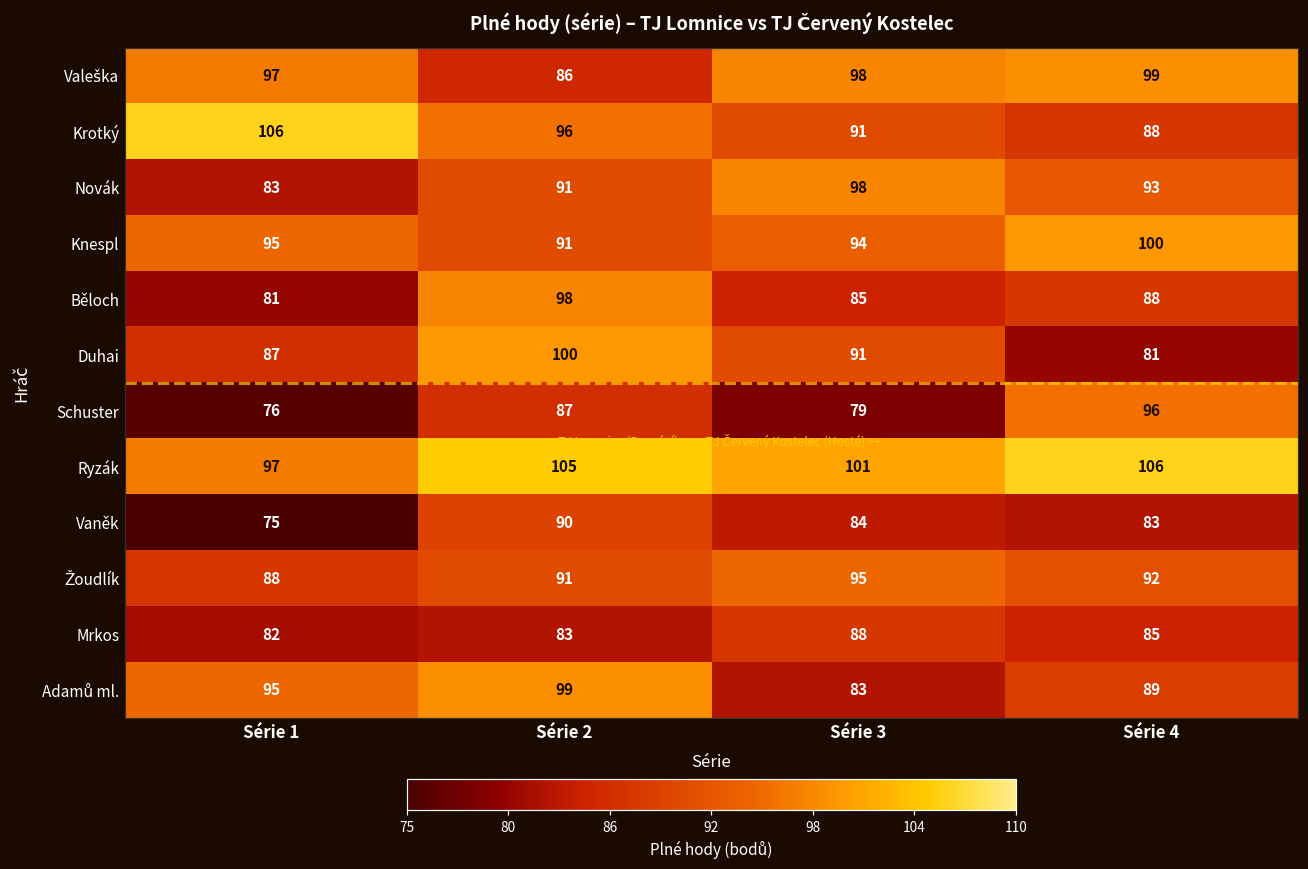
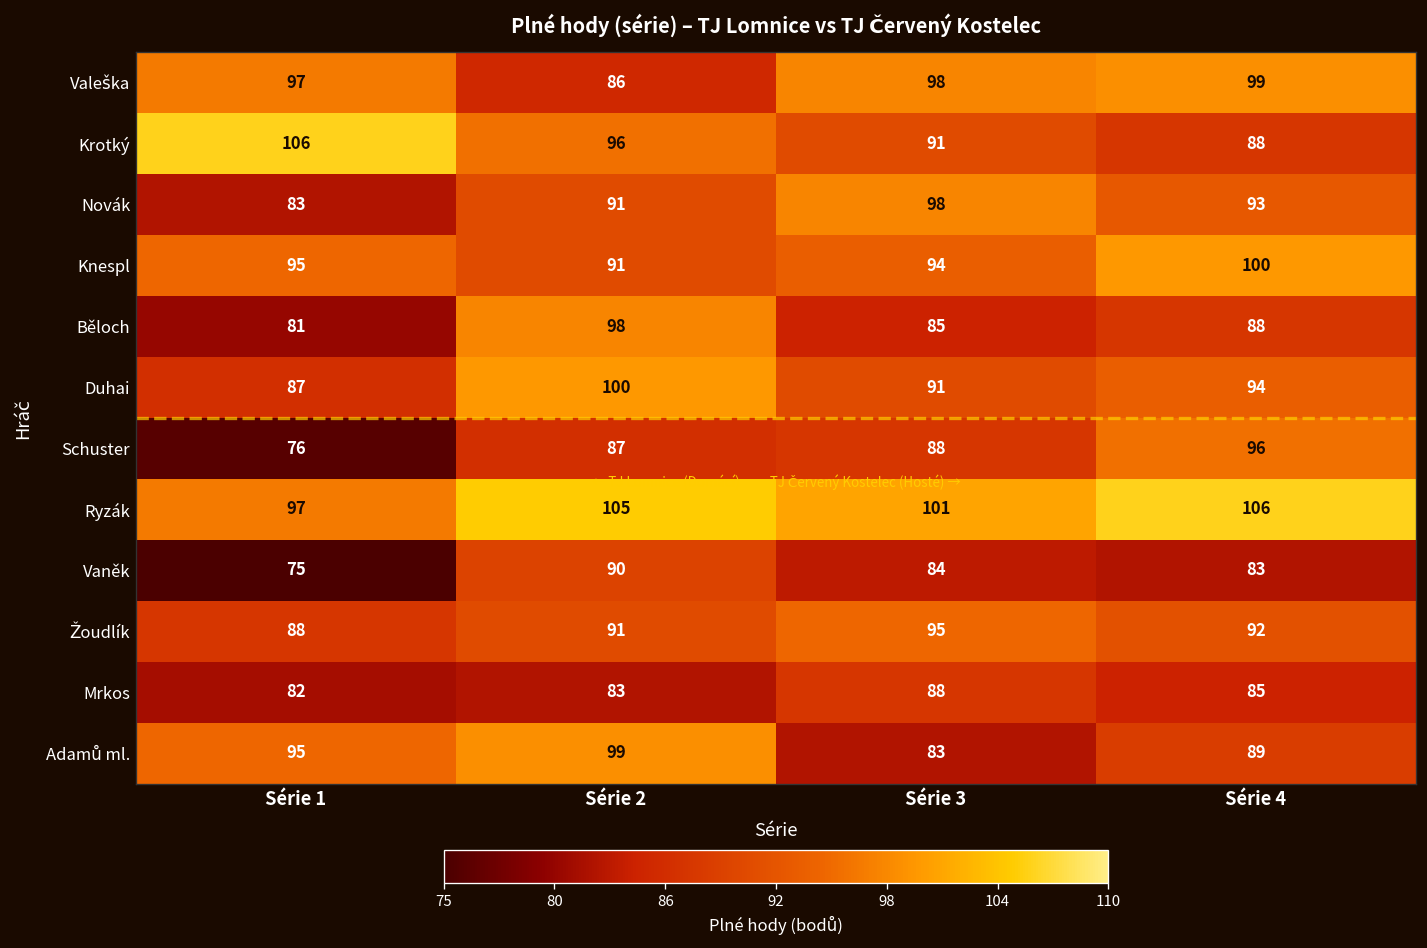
Duhai, Série 4: 81 -> 94
Schuster, Série 3: 79 -> 88
